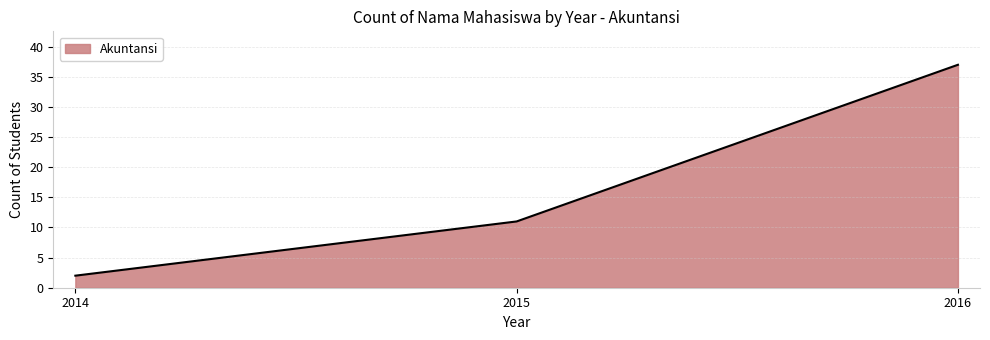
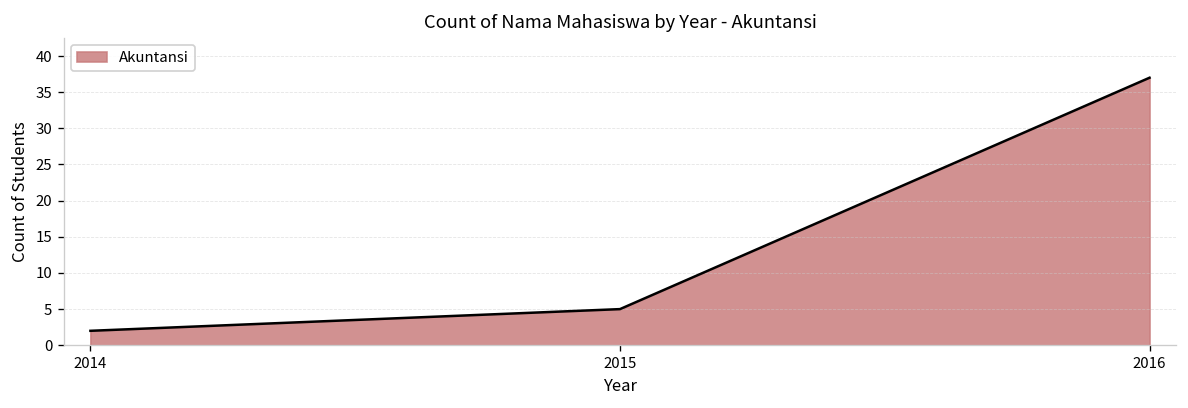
2015: 11 -> 5
